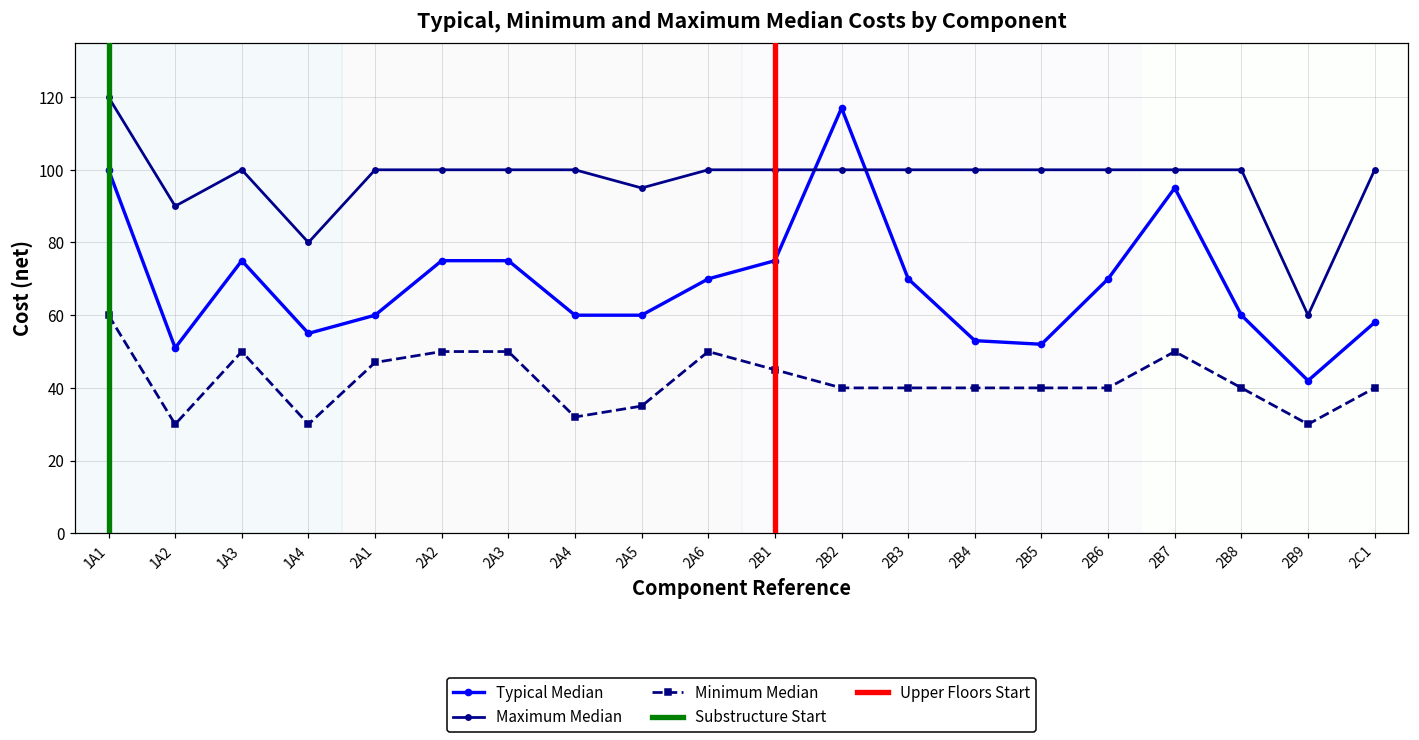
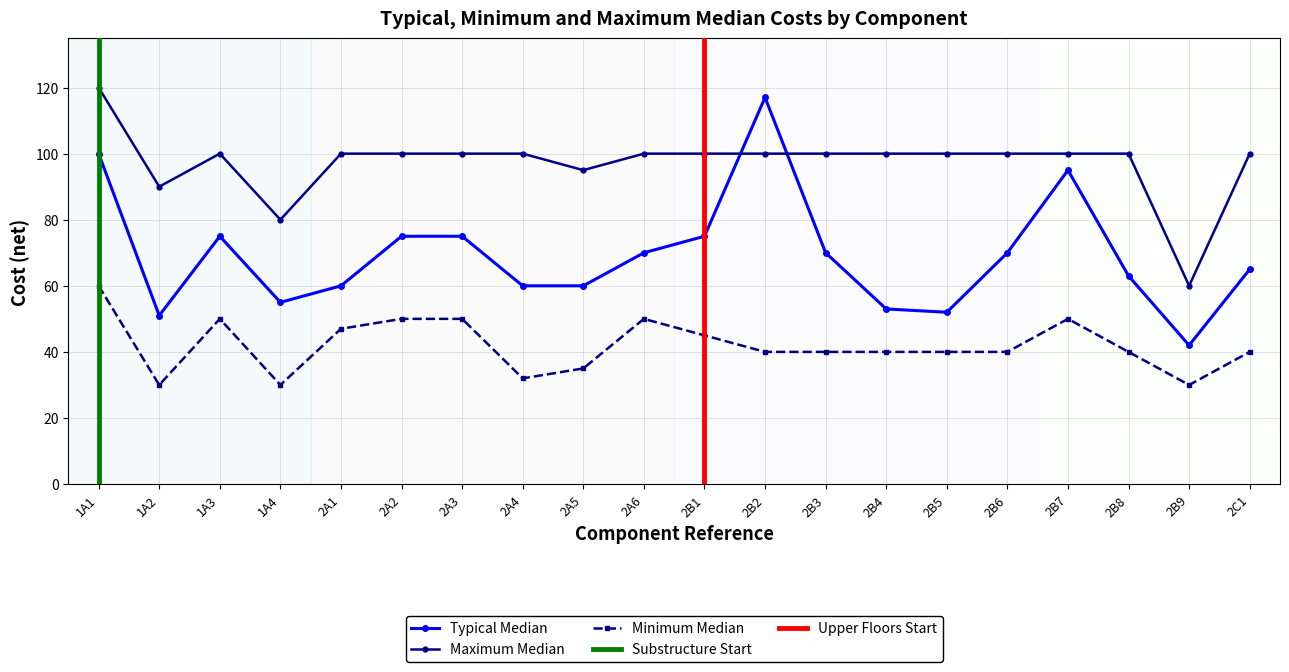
Typical Median, 2B8: 60 -> 63
Typical Median, 2C1: 58 -> 65
